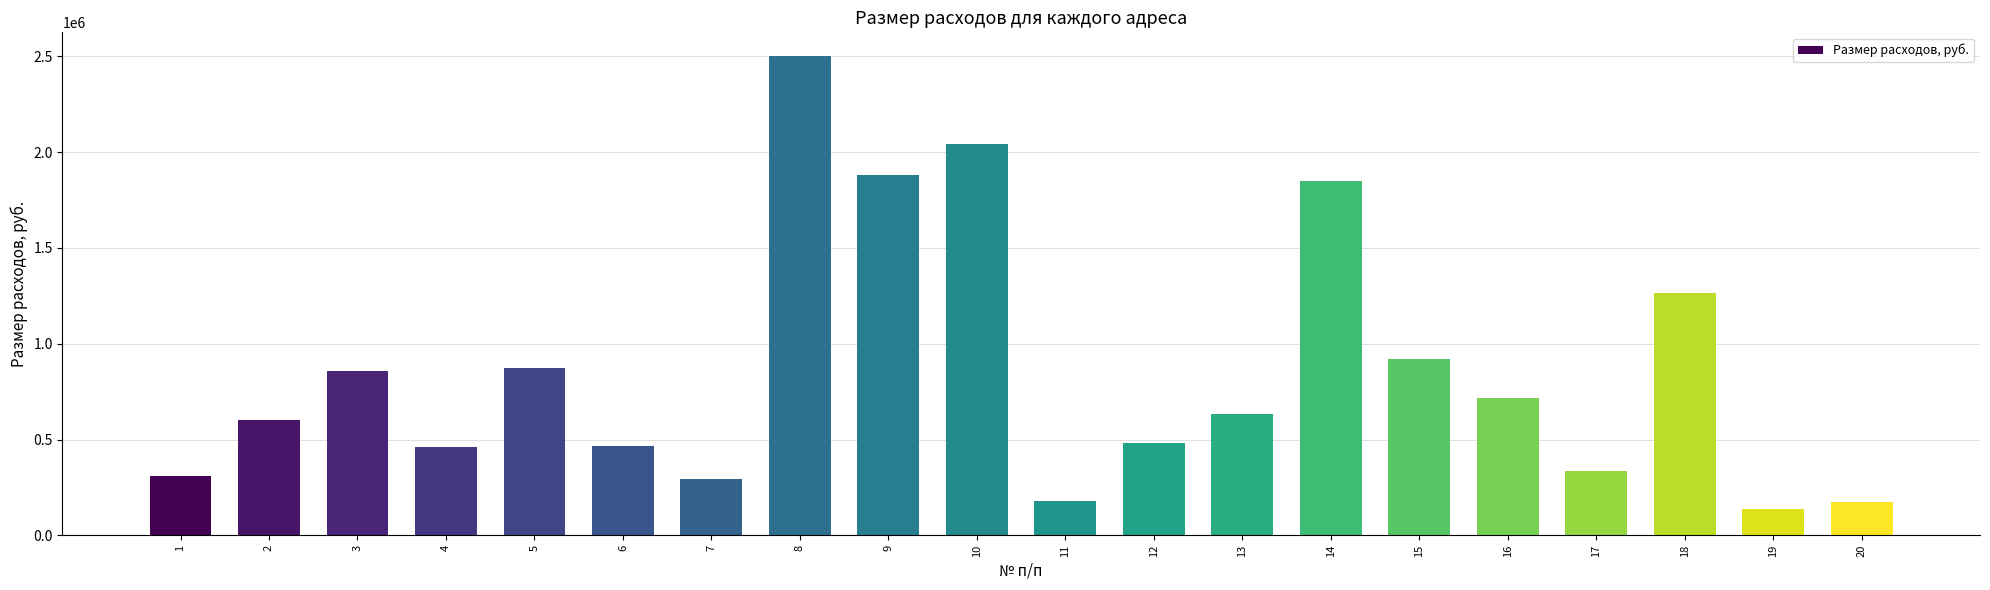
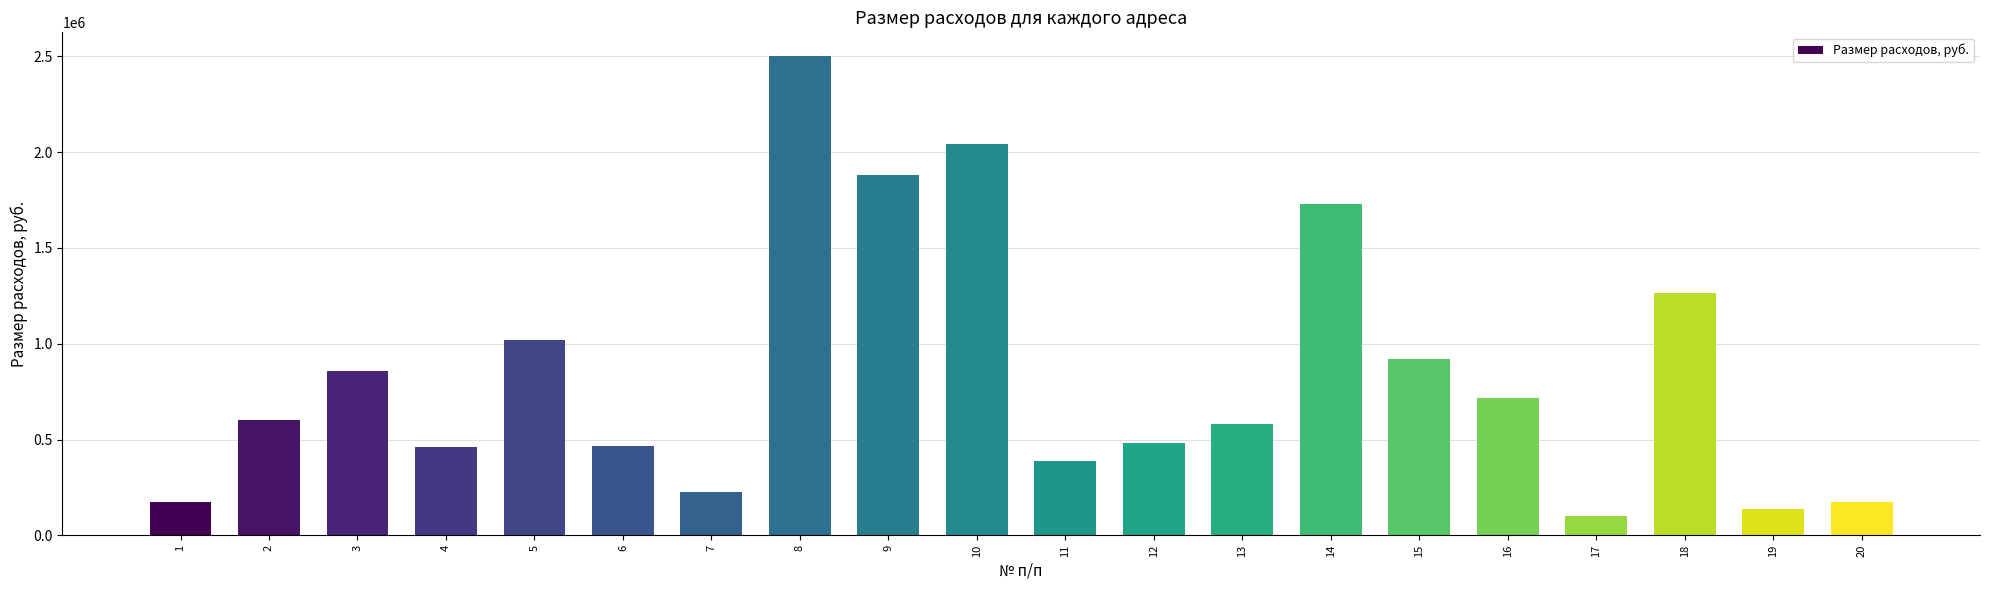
1: 310000 -> 170000
5: 870000 -> 1020000
7: 290000 -> 230000
11: 180000 -> 390000
13: 630000 -> 580000
14: 1850000 -> 1730000
17: 340000 -> 100000
